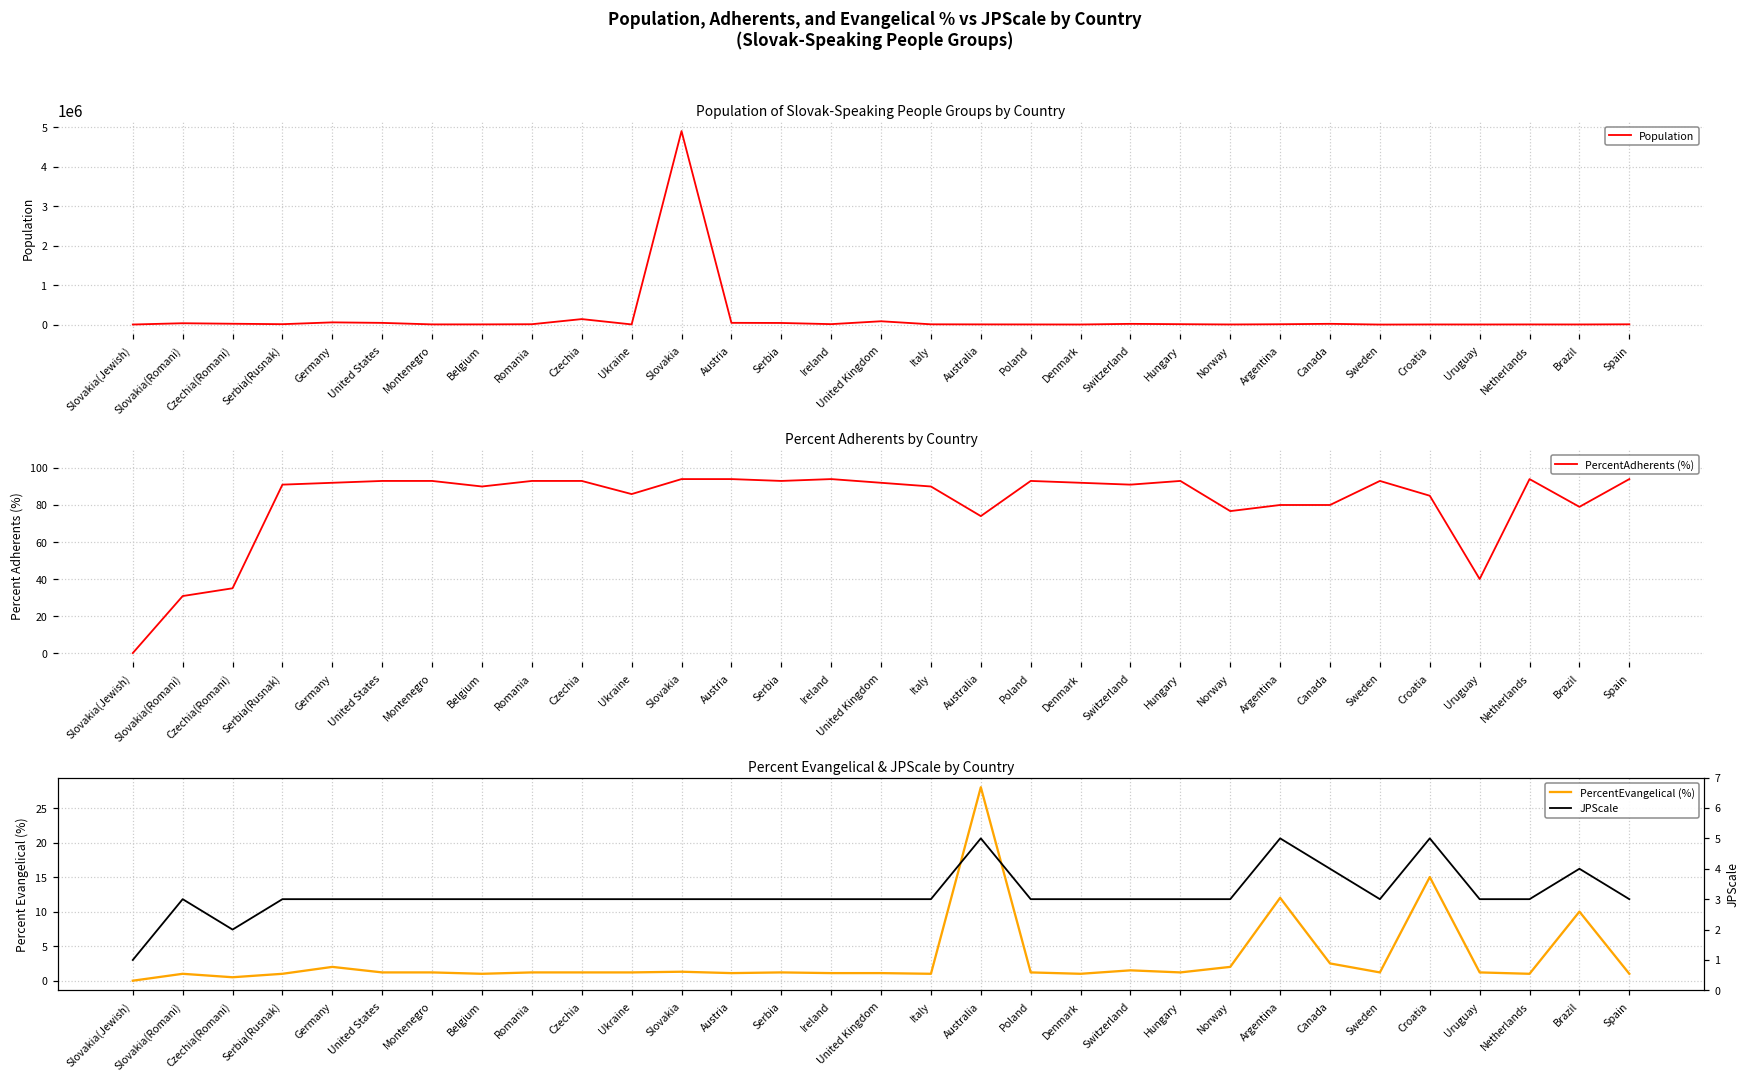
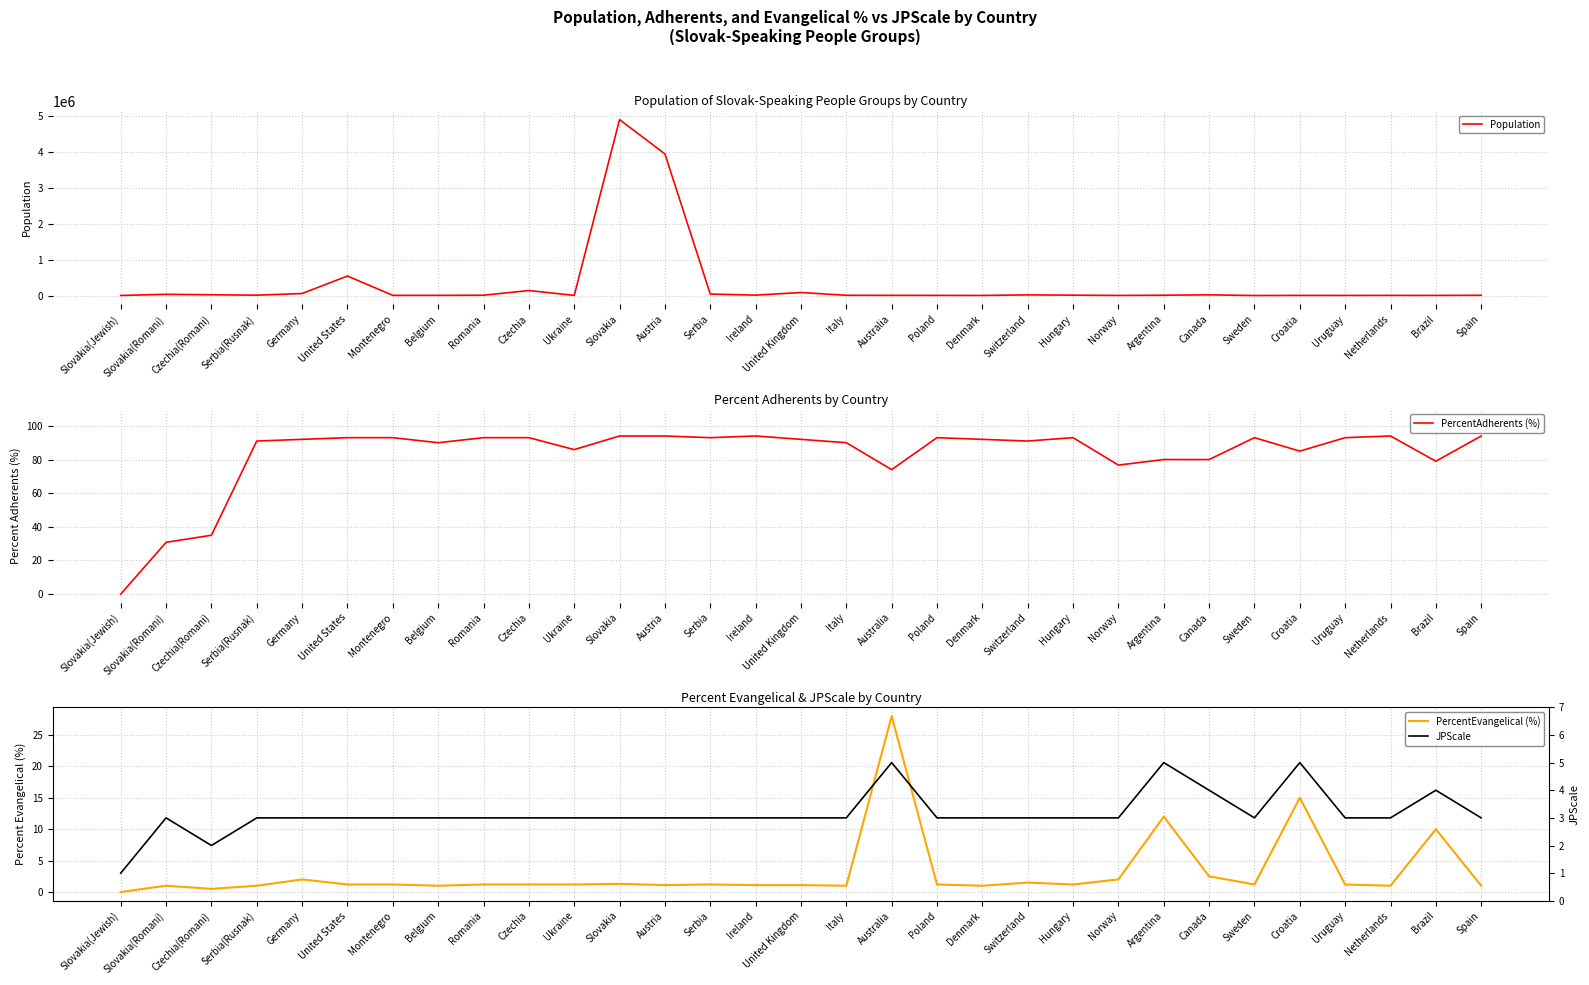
Population of Slovak-Speaking People Groups by Country, United States: 0 -> 500000
Population of Slovak-Speaking People Groups by Country, Austria: 0 -> 3900000
Percent Adherents by Country, Uruguay: 40 -> 93
